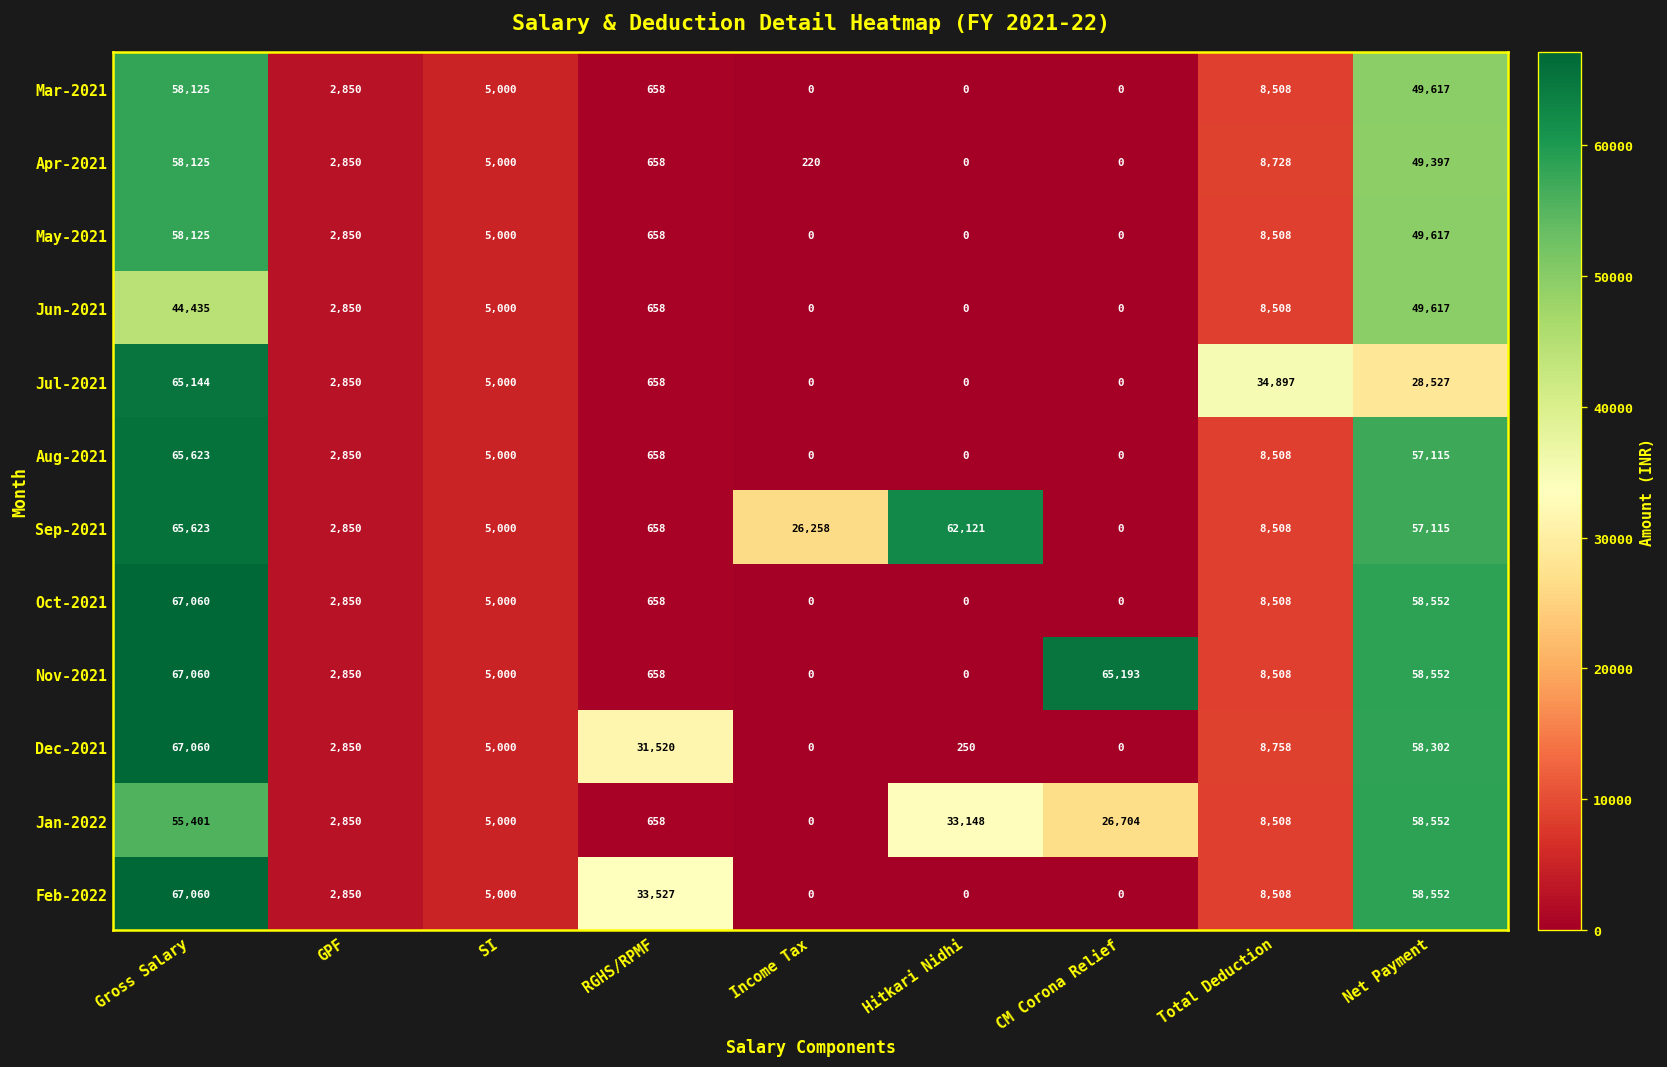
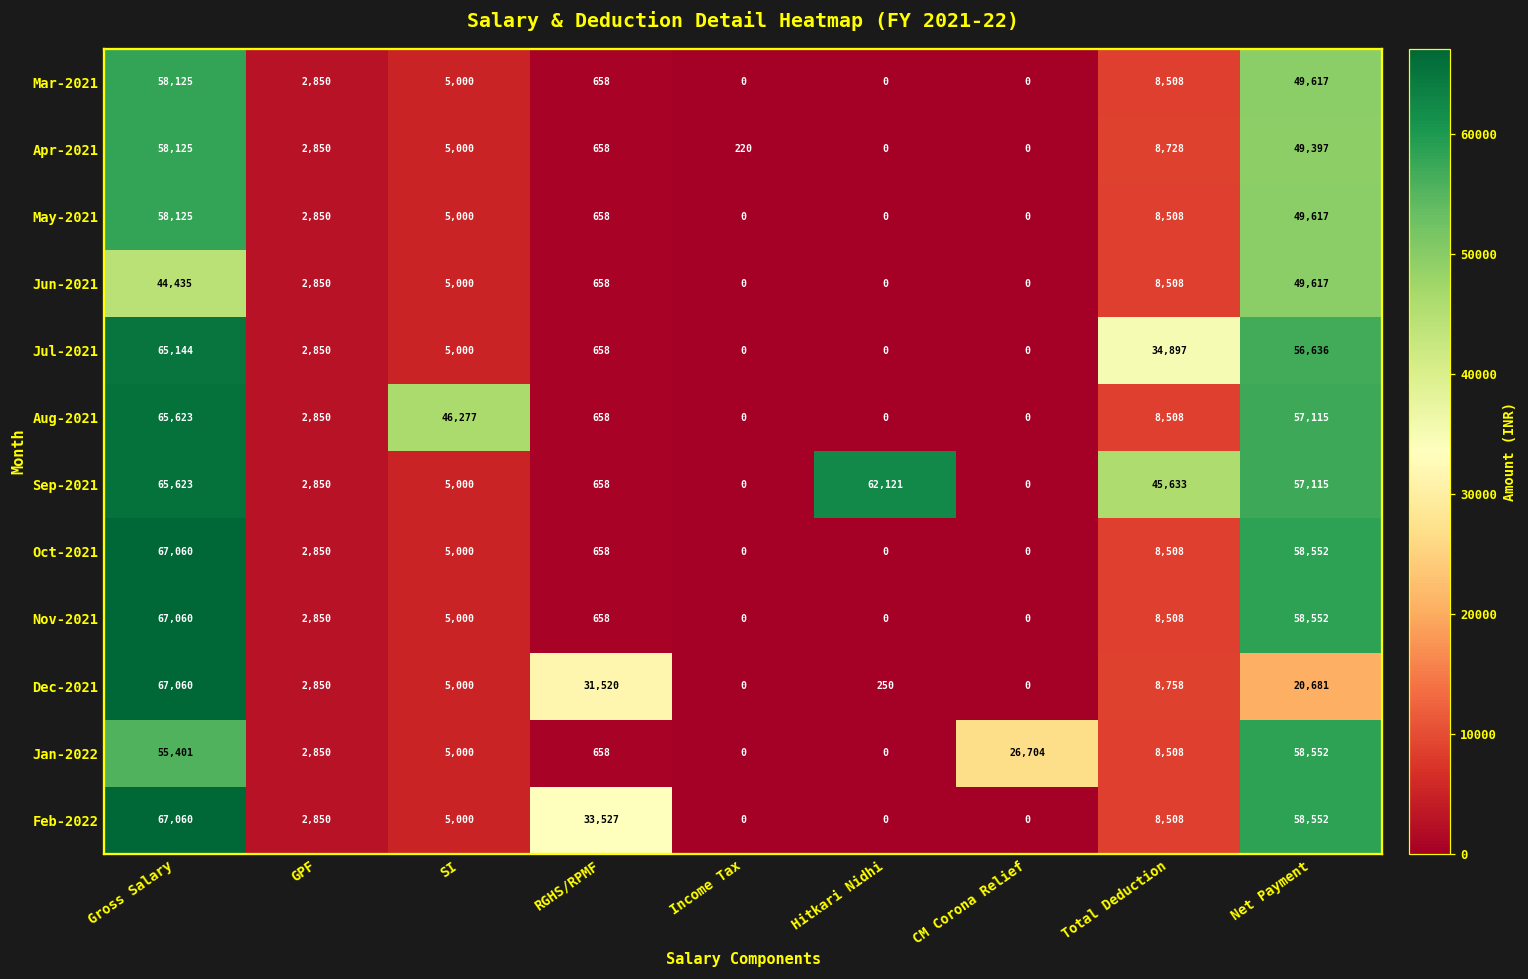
Jul-2021, Net Payment: 28,527 -> 56,636
Aug-2021, SI: 5,000 -> 46,277
Sep-2021, Income Tax: 26,258 -> 0
Sep-2021, Total Deduction: 8,508 -> 45,633
Nov-2021, CM Corona Relief: 65,193 -> 0
Dec-2021, Net Payment: 58,302 -> 20,681
Jan-2022, Hitkari Nidhi: 33,148 -> 0
